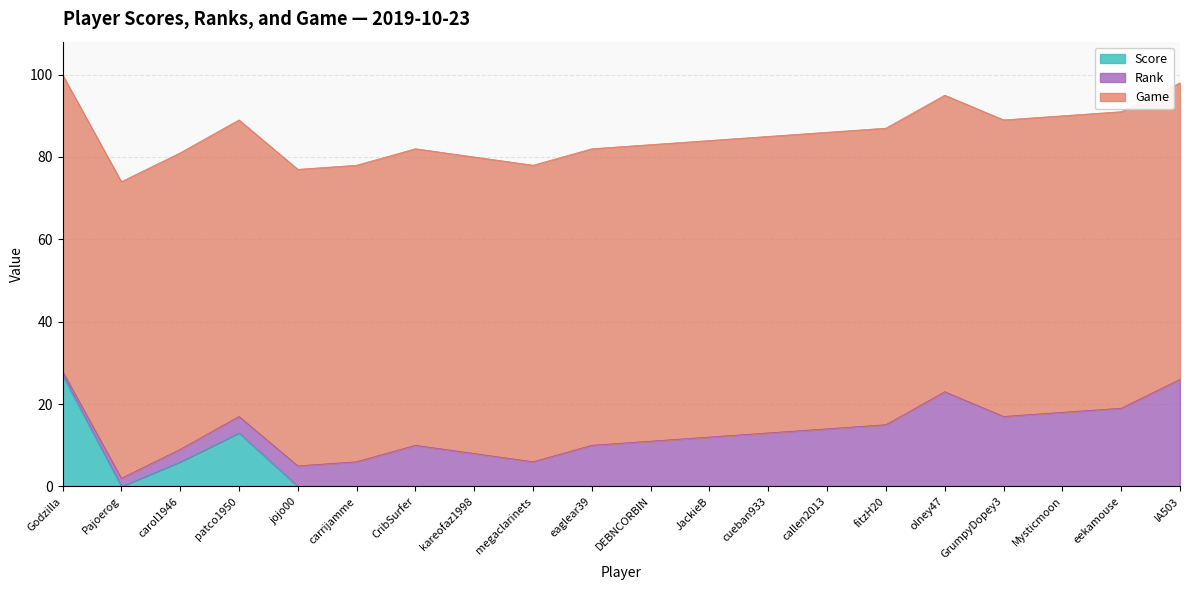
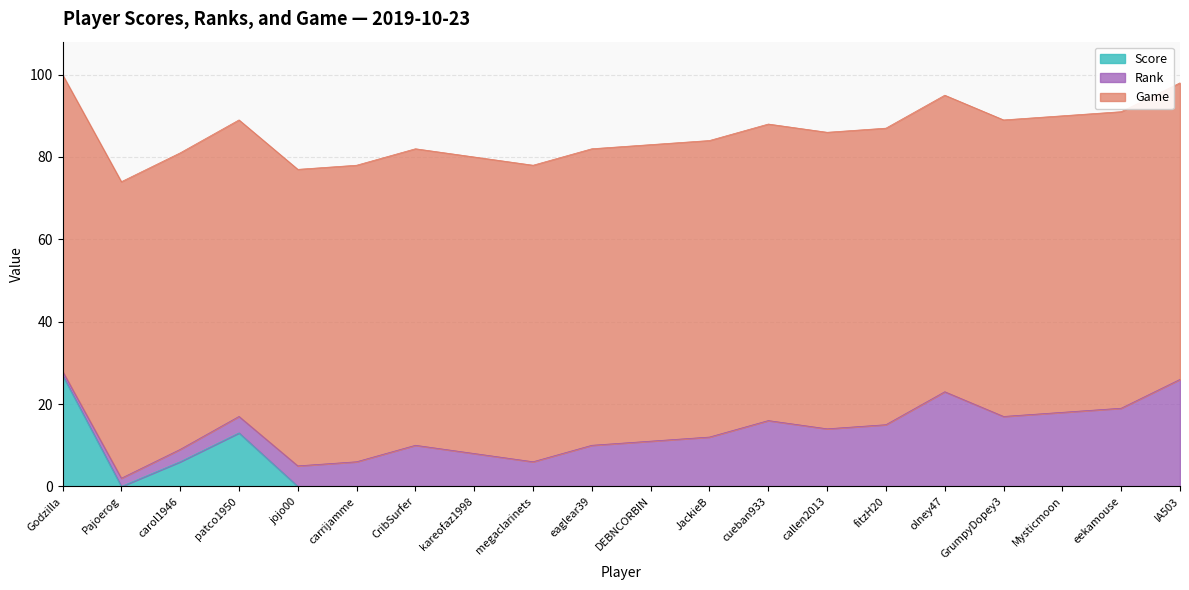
Rank, cueban933: 13 -> 16
